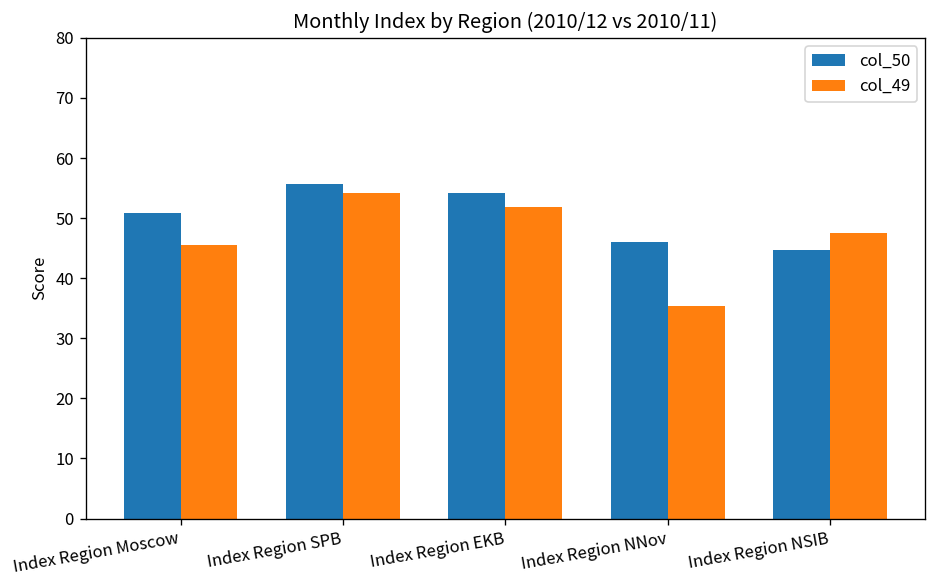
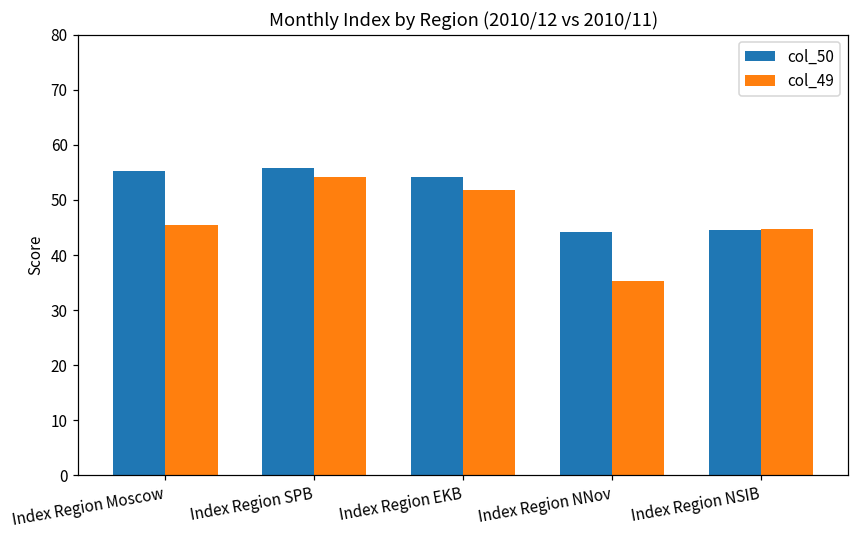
col_50, Index Region Moscow: 51 -> 55
col_50, Index Region NNov: 46 -> 44
col_49, Index Region NSIB: 47 -> 45
